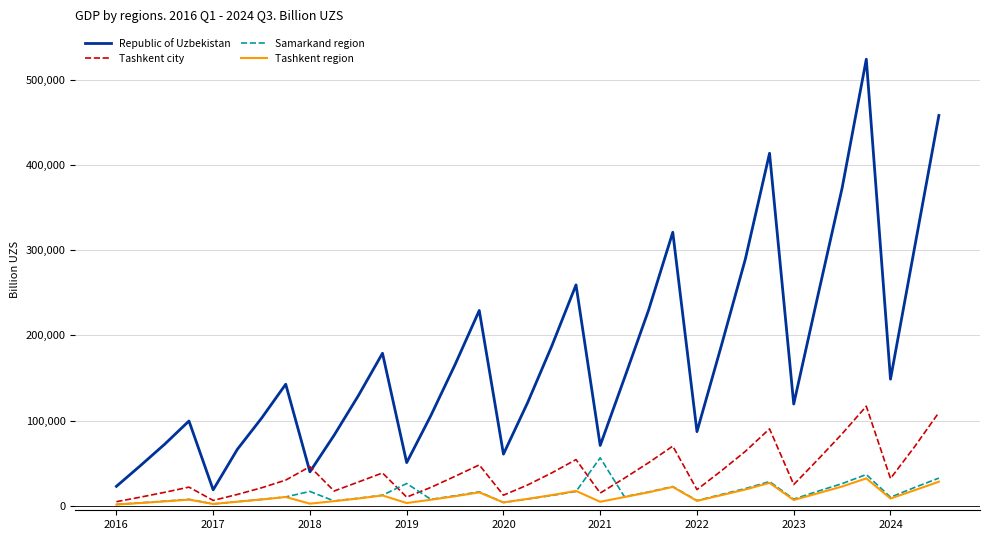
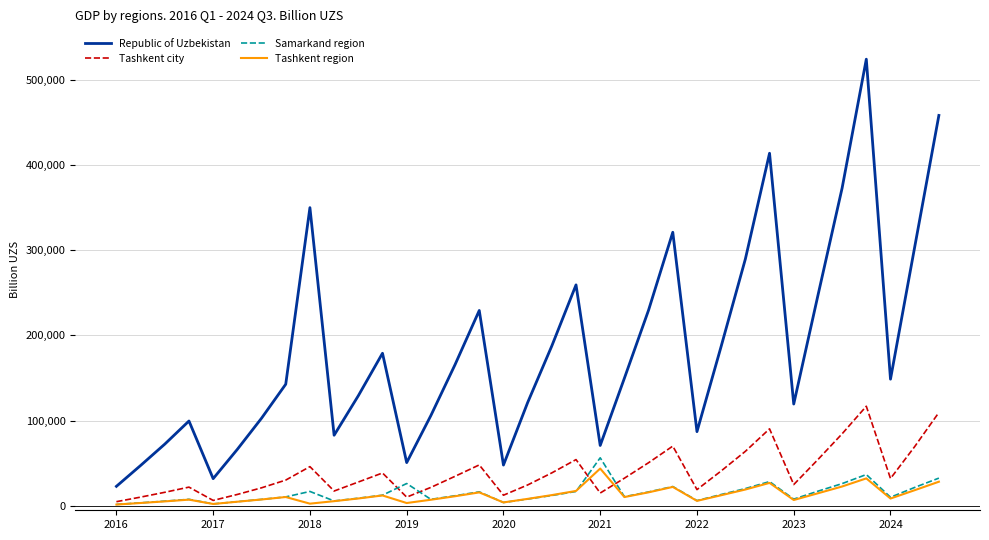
Republic of Uzbekistan, 2017: 20,000 -> 30,000
Republic of Uzbekistan, 2018: 40,000 -> 350,000
Republic of Uzbekistan, 2020: 60,000 -> 50,000
Tashkent region, 2021: 0 -> 40,000
